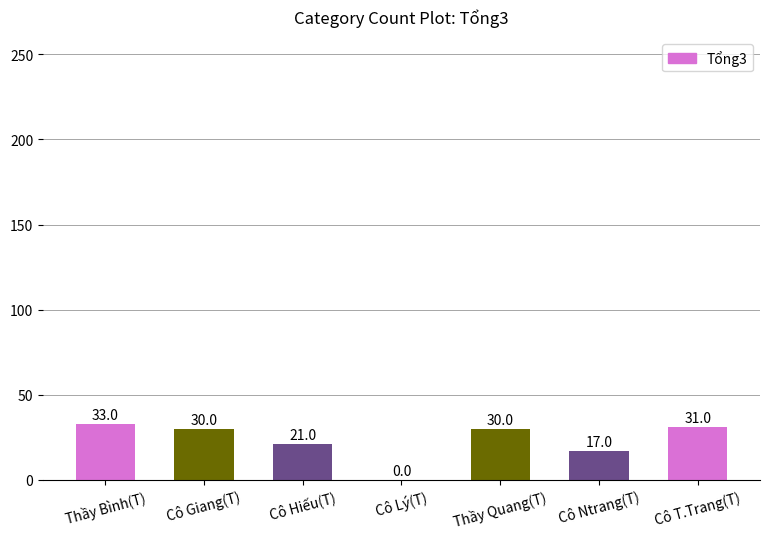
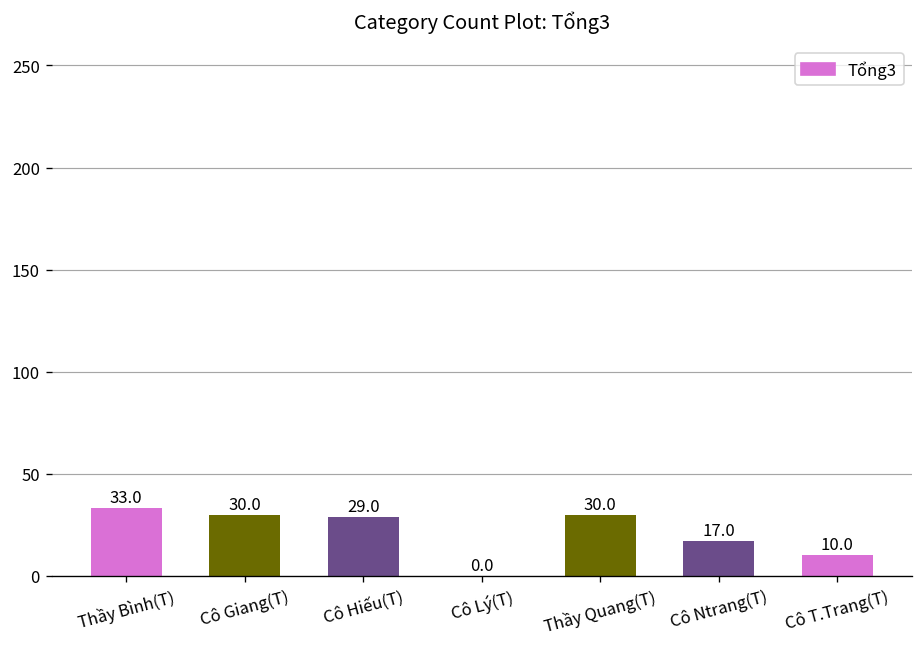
Cô Hiếu(T): 21.0 -> 29.0
Cô T.Trang(T): 31.0 -> 10.0
